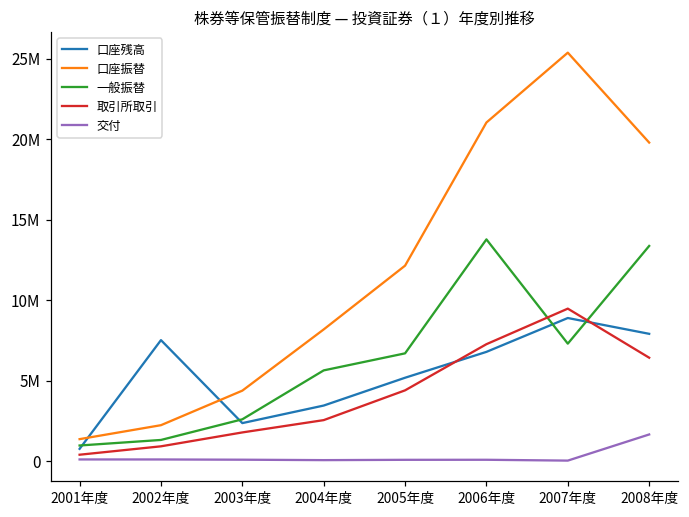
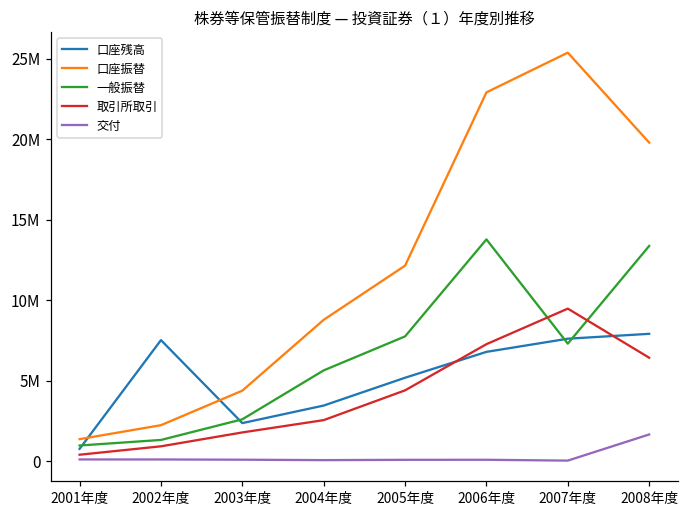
口座振替, 2004年度: 8200000 -> 8800000
一般振替, 2005年度: 6700000 -> 7700000
口座振替, 2006年度: 21000000 -> 22900000
口座残高, 2007年度: 8900000 -> 7600000
